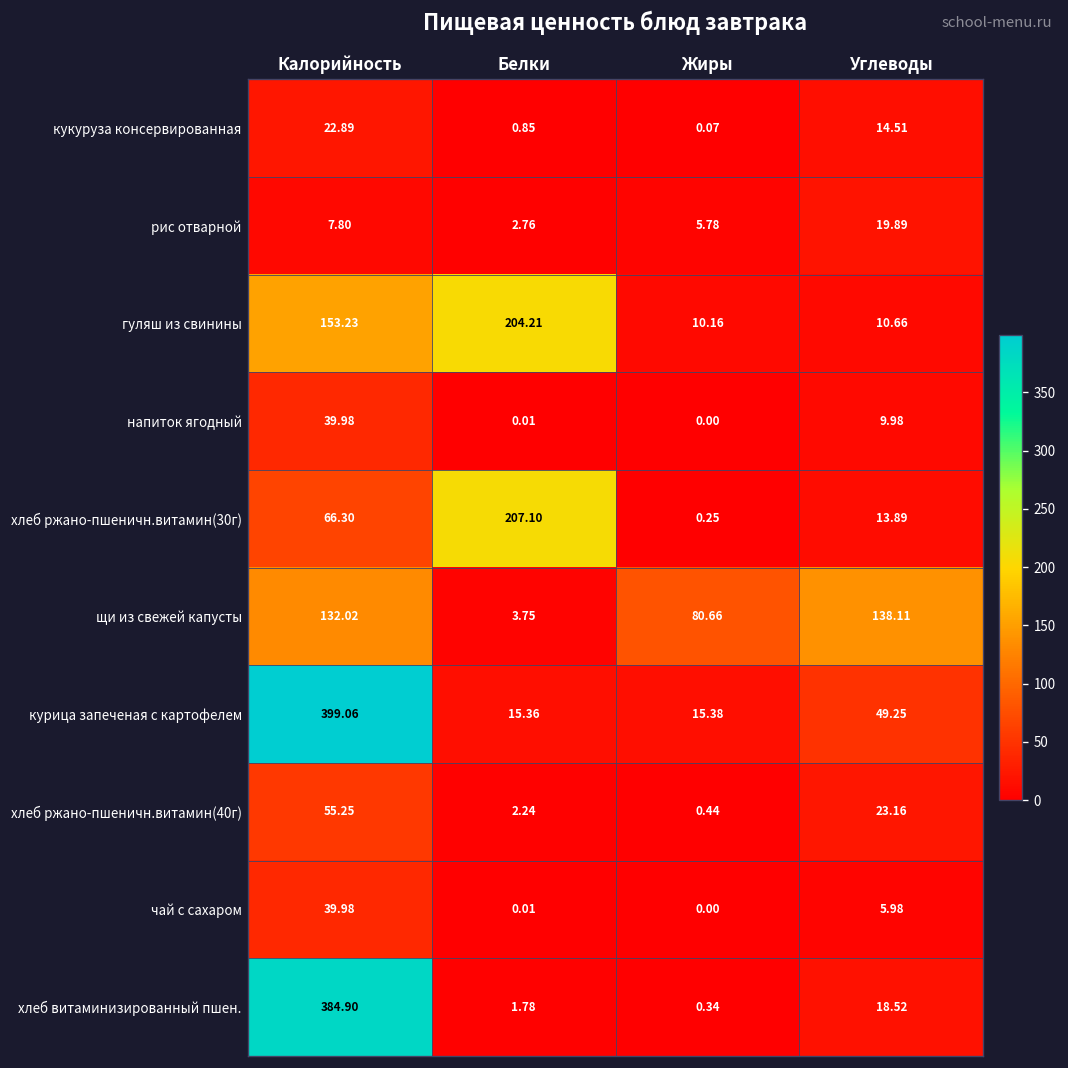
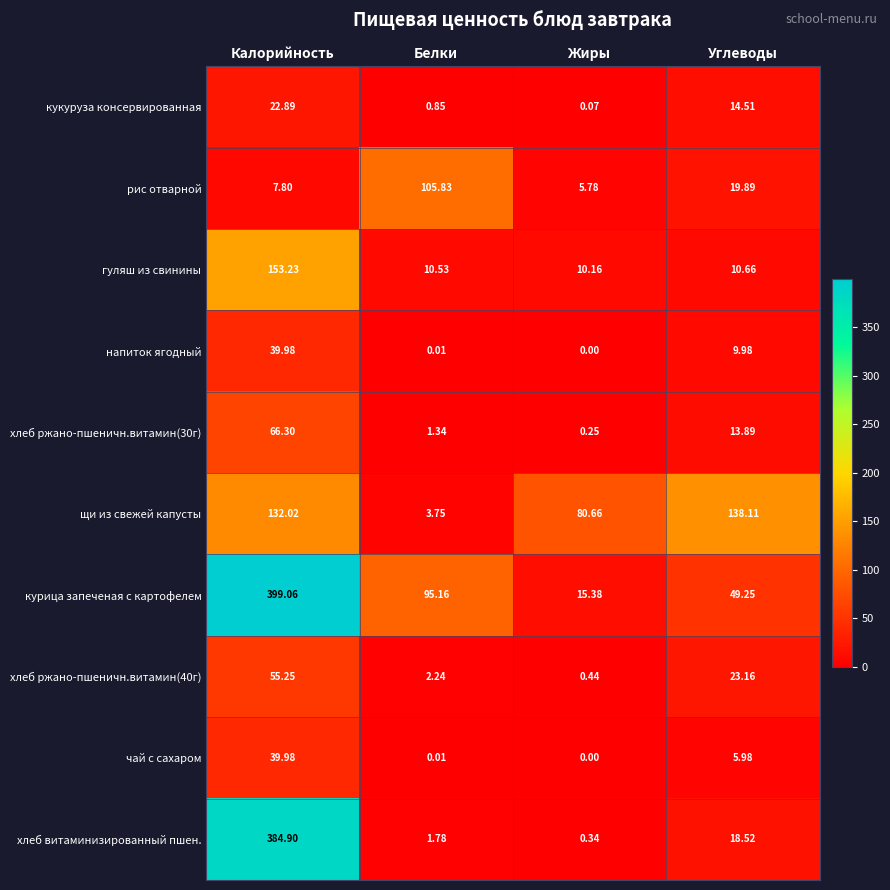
рис отварной, Белки: 2.76 -> 105.83
гуляш из свинины, Белки: 204.21 -> 10.53
хлеб ржано-пшеничн.витамин(30г), Белки: 207.10 -> 1.34
курица запеченая с картофелем, Белки: 15.36 -> 95.16
